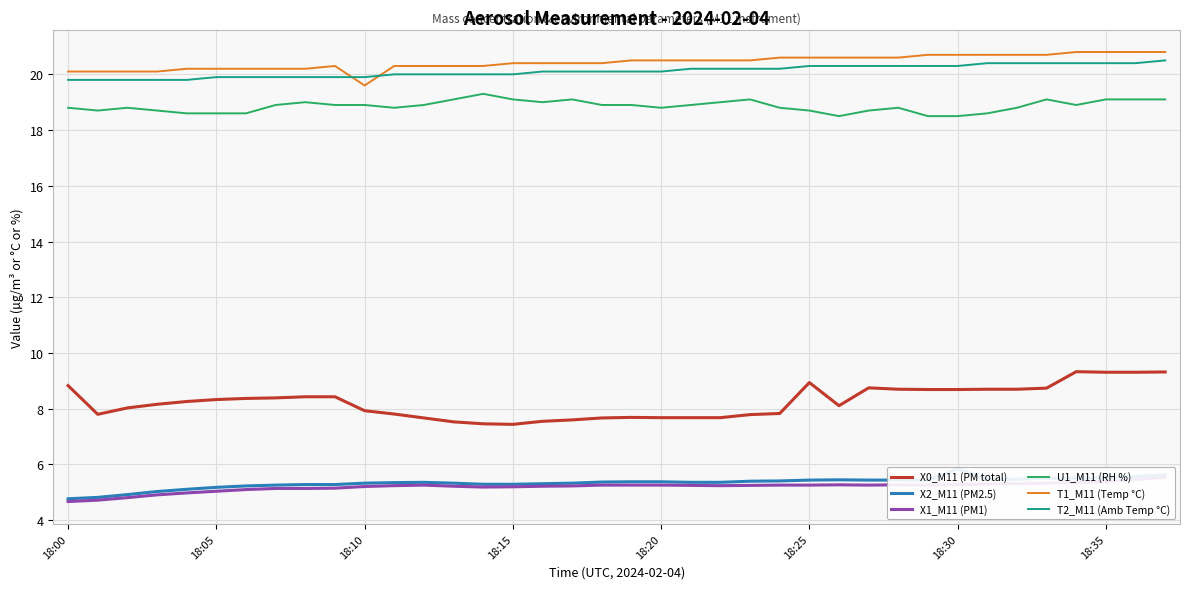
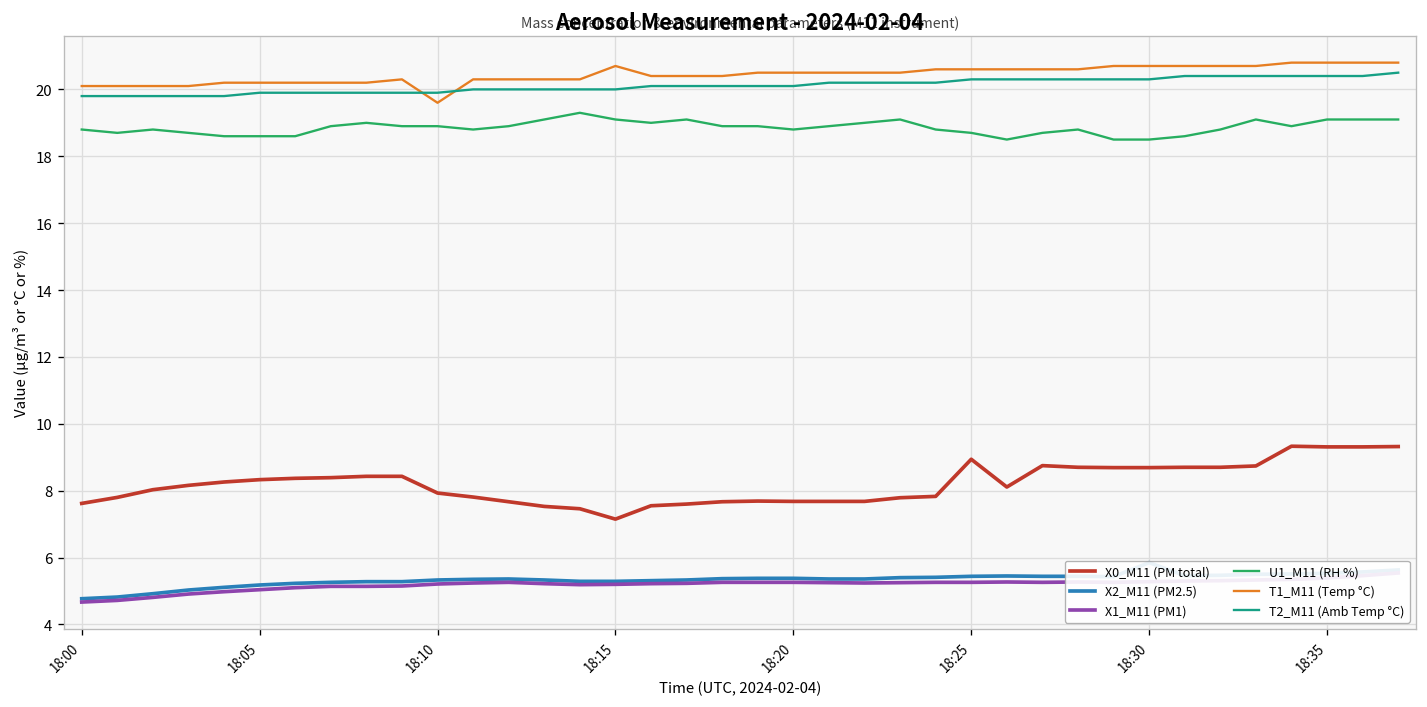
X0_M11 (PM total), 18:00: 8.8 -> 7.6
X0_M11 (PM total), 18:15: 7.4 -> 7.2
T1_M11 (Temp °C), 18:15: 20.4 -> 20.7
